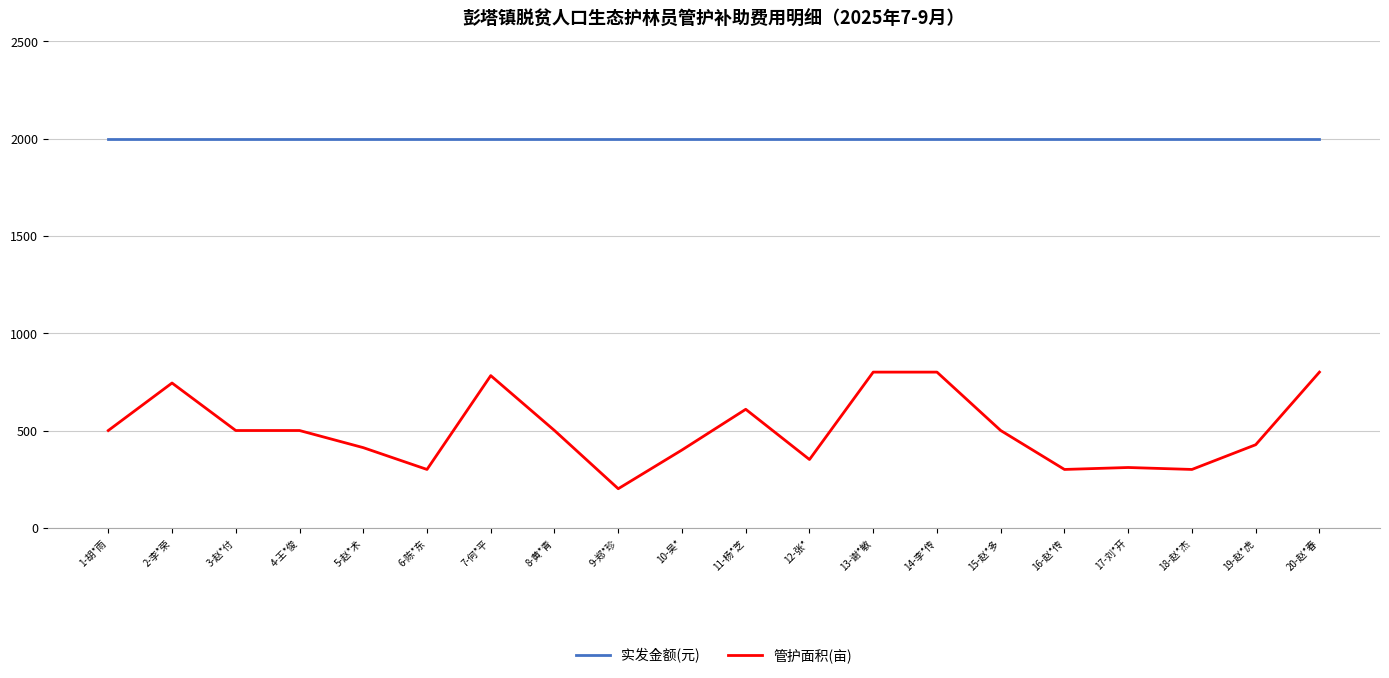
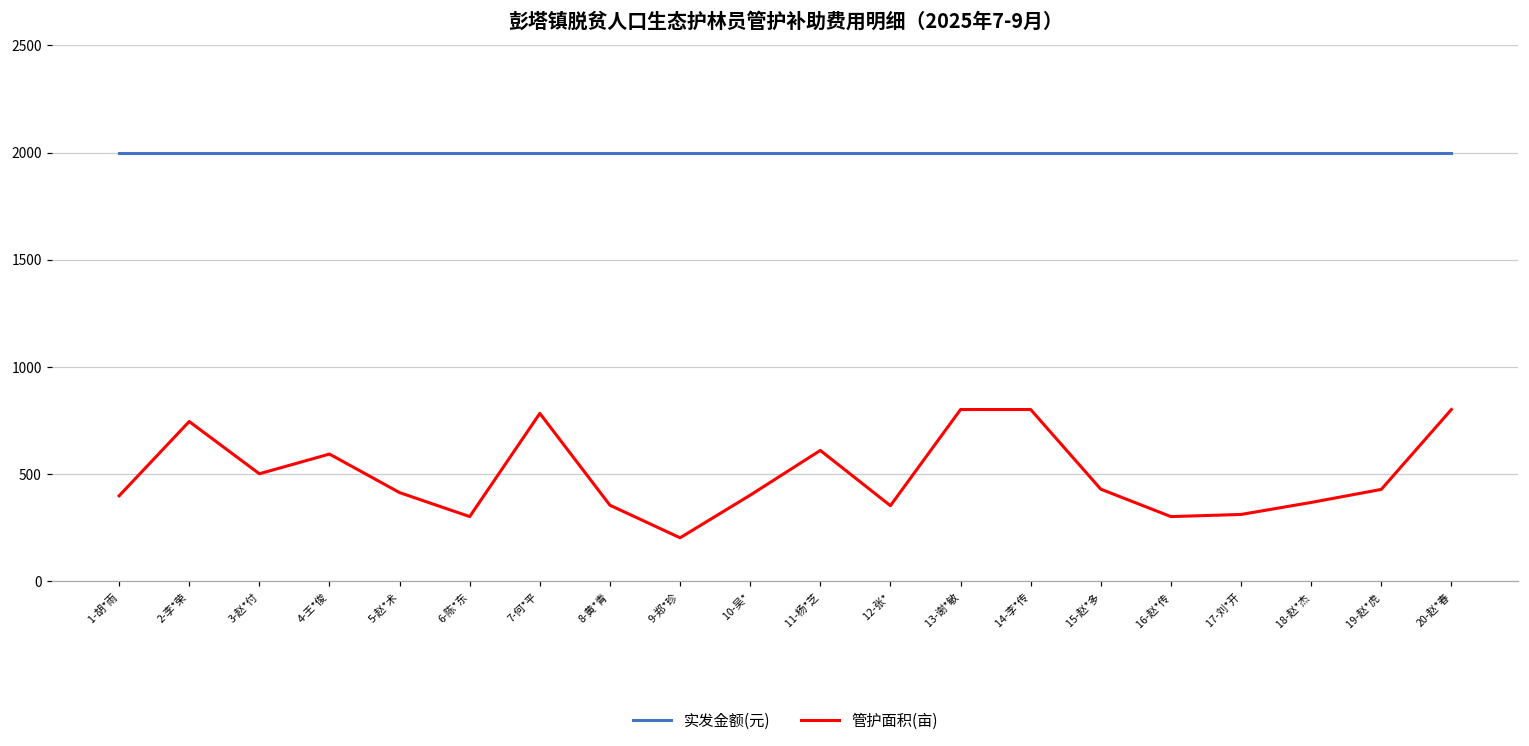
管护面积(亩), 1-胡*雨: 500 -> 400
管护面积(亩), 4-王*俊: 500 -> 590
管护面积(亩), 8-黄*青: 500 -> 350
管护面积(亩), 15-赵*多: 500 -> 430
管护面积(亩), 18-赵*杰: 300 -> 370
